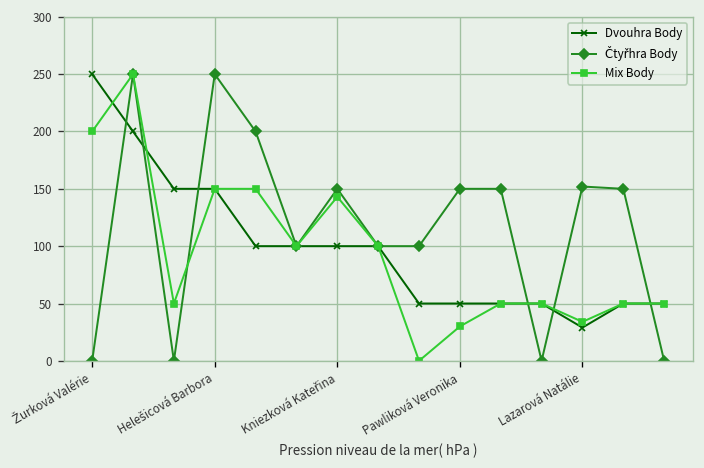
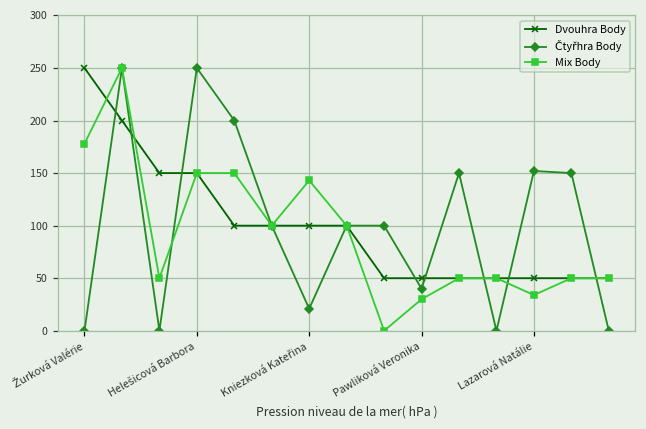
Mix Body, Žurková Valérie: 200 -> 180
Čtyřhra Body, Kniezková Kateřina: 150 -> 20
Čtyřhra Body, Pawliková Veronika: 150 -> 40
Dvouhra Body, Lazarová Natálie: 30 -> 50
